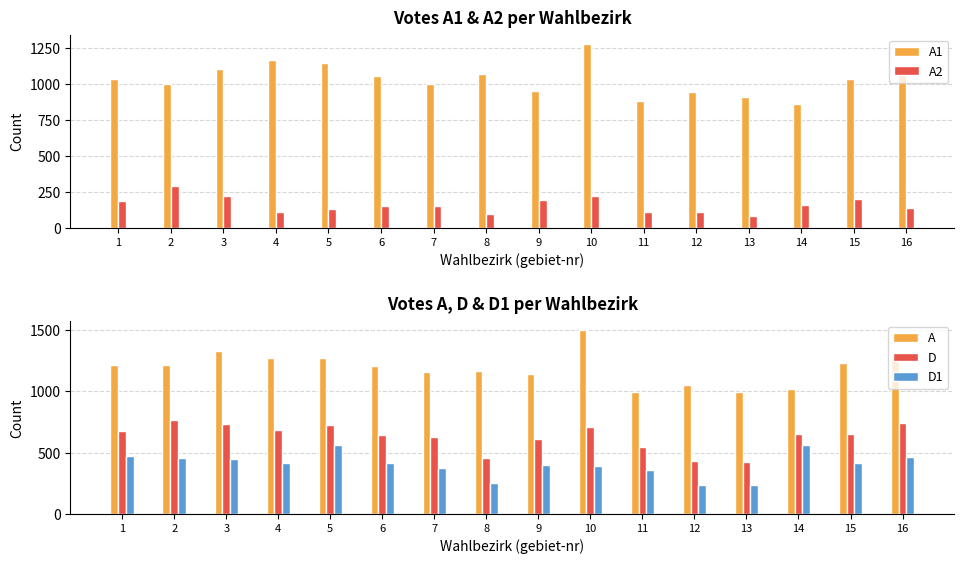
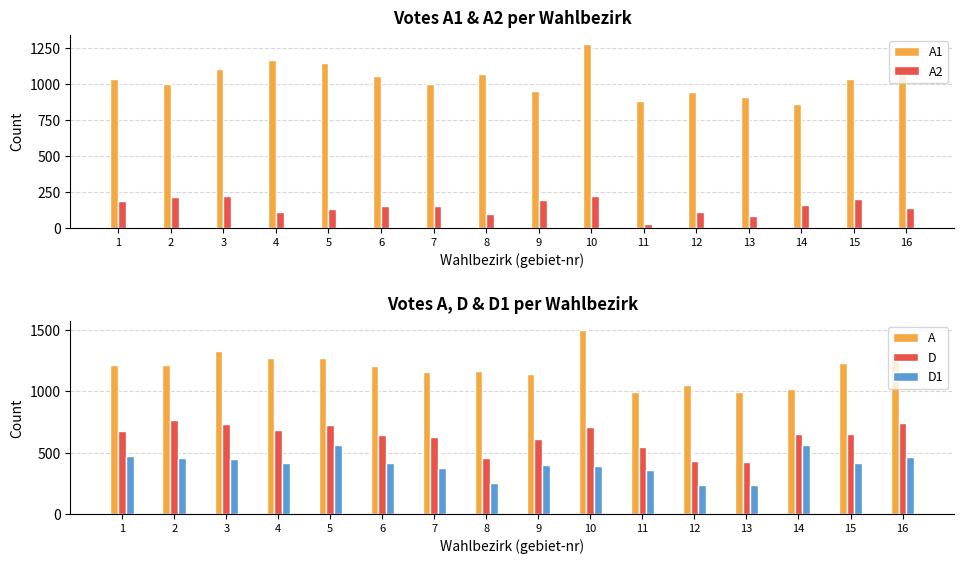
Votes A1 & A2 per Wahlbezirk, A2, 2: 290 -> 220
Votes A1 & A2 per Wahlbezirk, A2, 11: 110 -> 30
